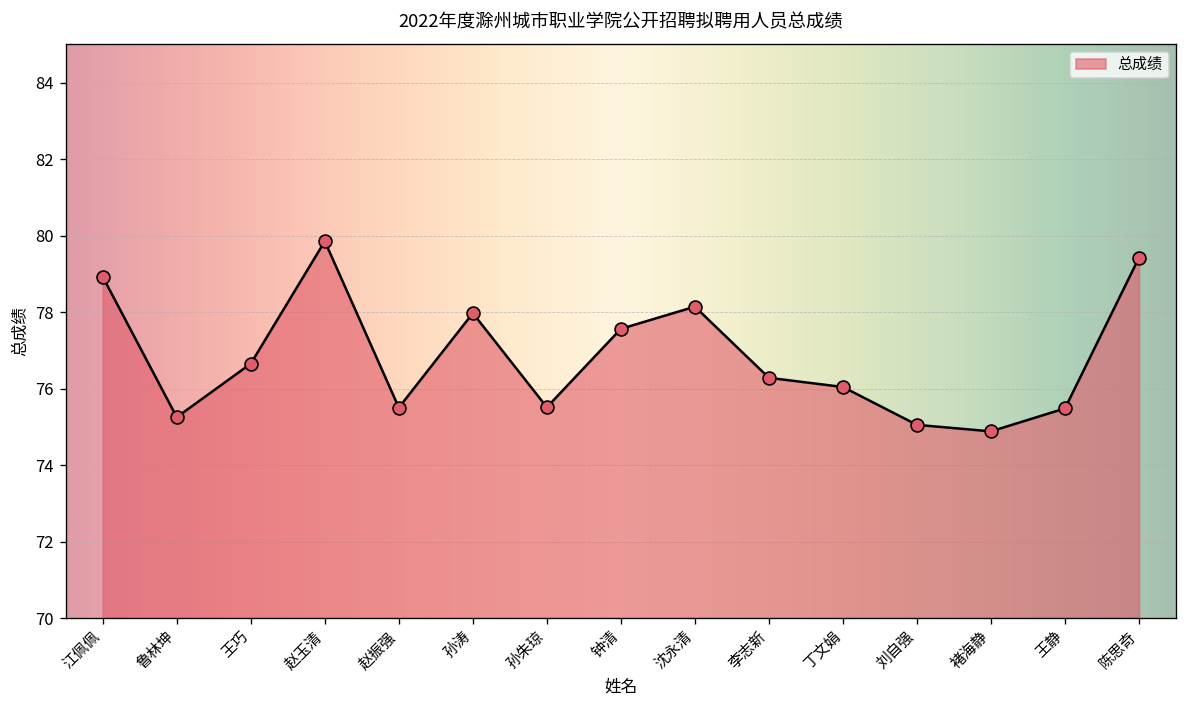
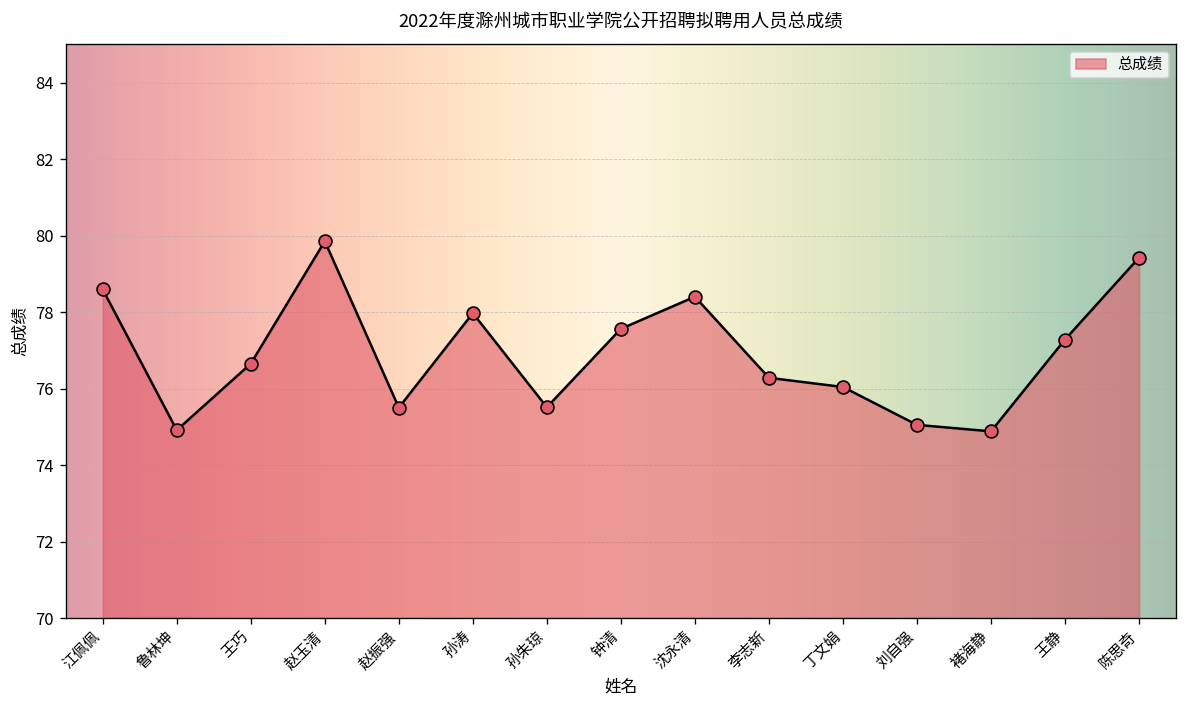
江佩佩: 78.9 -> 78.6
鲁林坤: 75.3 -> 74.9
沈永清: 78.1 -> 78.4
王静: 75.5 -> 77.3
